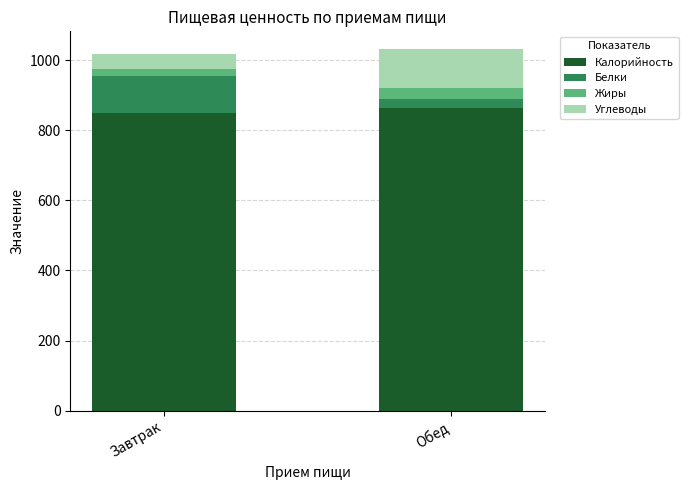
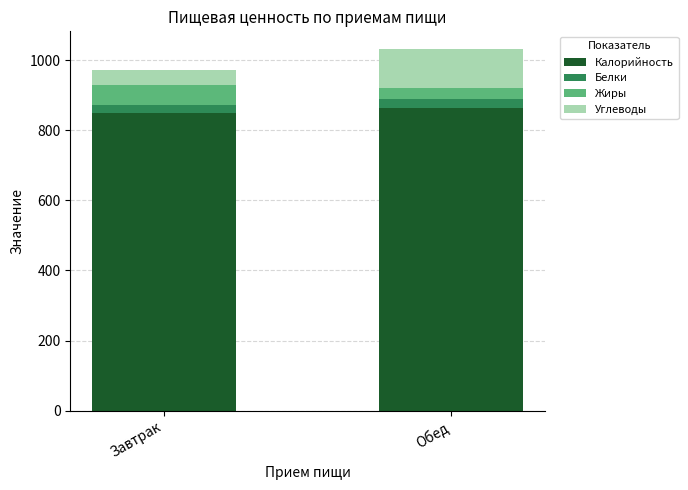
Белки, Завтрак: 100 -> 20
Жиры, Завтрак: 20 -> 60
